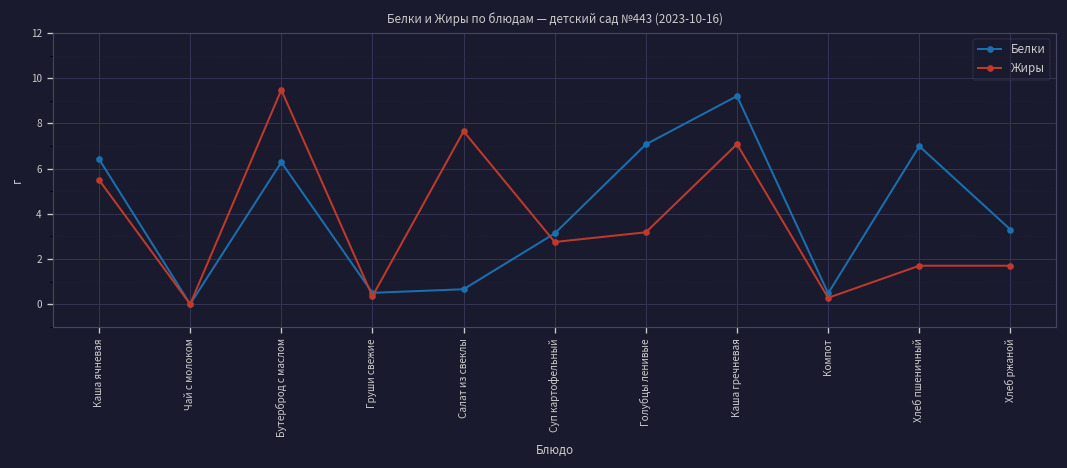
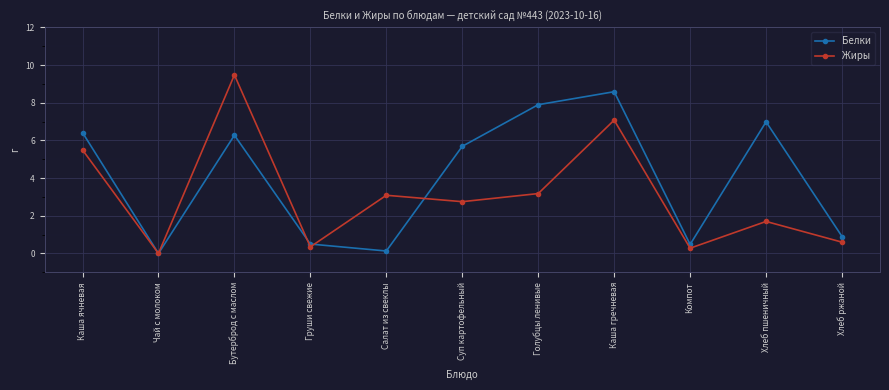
Белки, Салат из свеклы: 0.7 -> 0.1
Жиры, Салат из свеклы: 7.7 -> 3.1
Белки, Суп картофельный: 3.1 -> 5.7
Белки, Голубцы ленивые: 7.1 -> 7.9
Белки, Каша гречневая: 9.2 -> 8.6
Белки, Хлеб ржаной: 3.3 -> 0.9
Жиры, Хлеб ржаной: 1.7 -> 0.6
